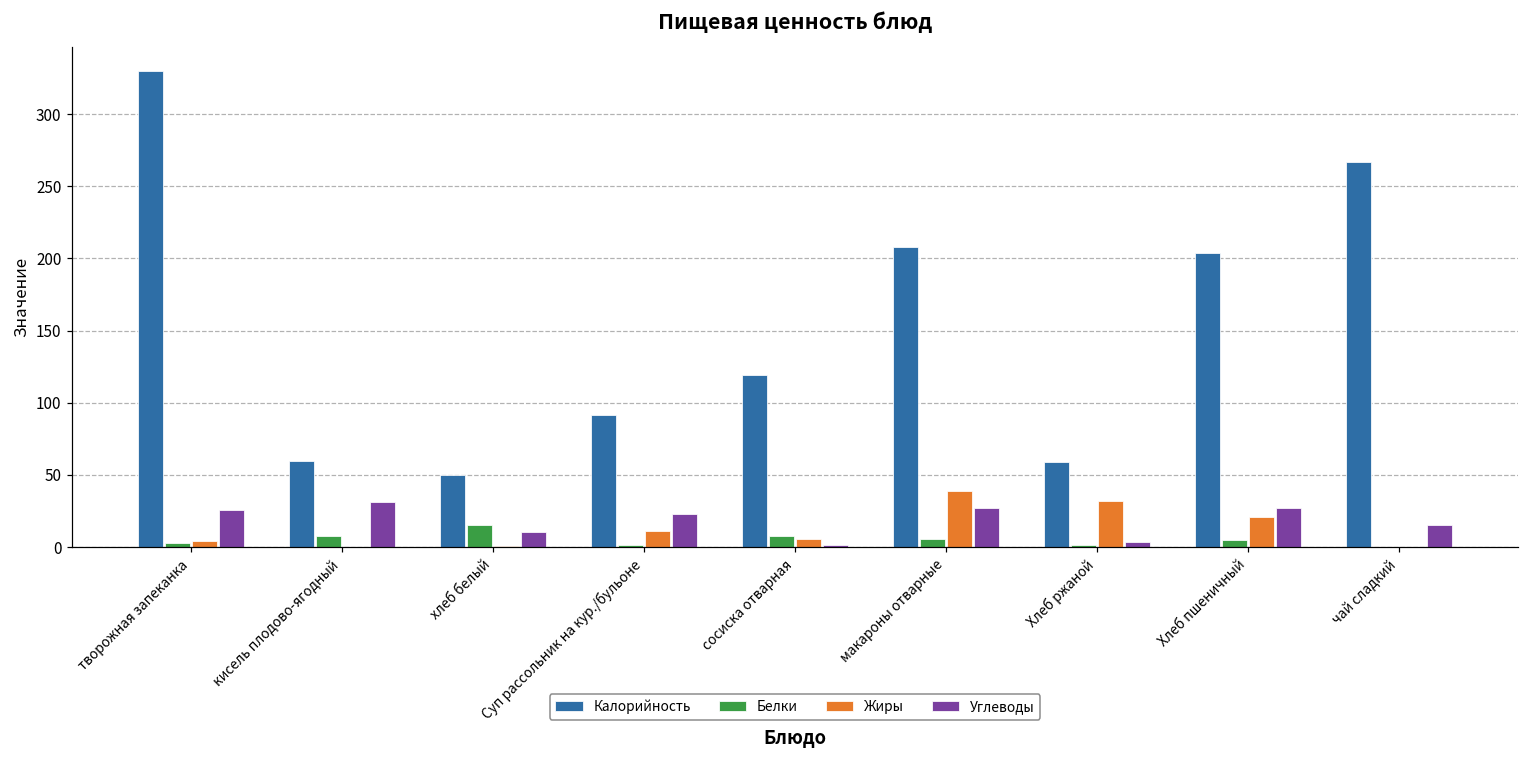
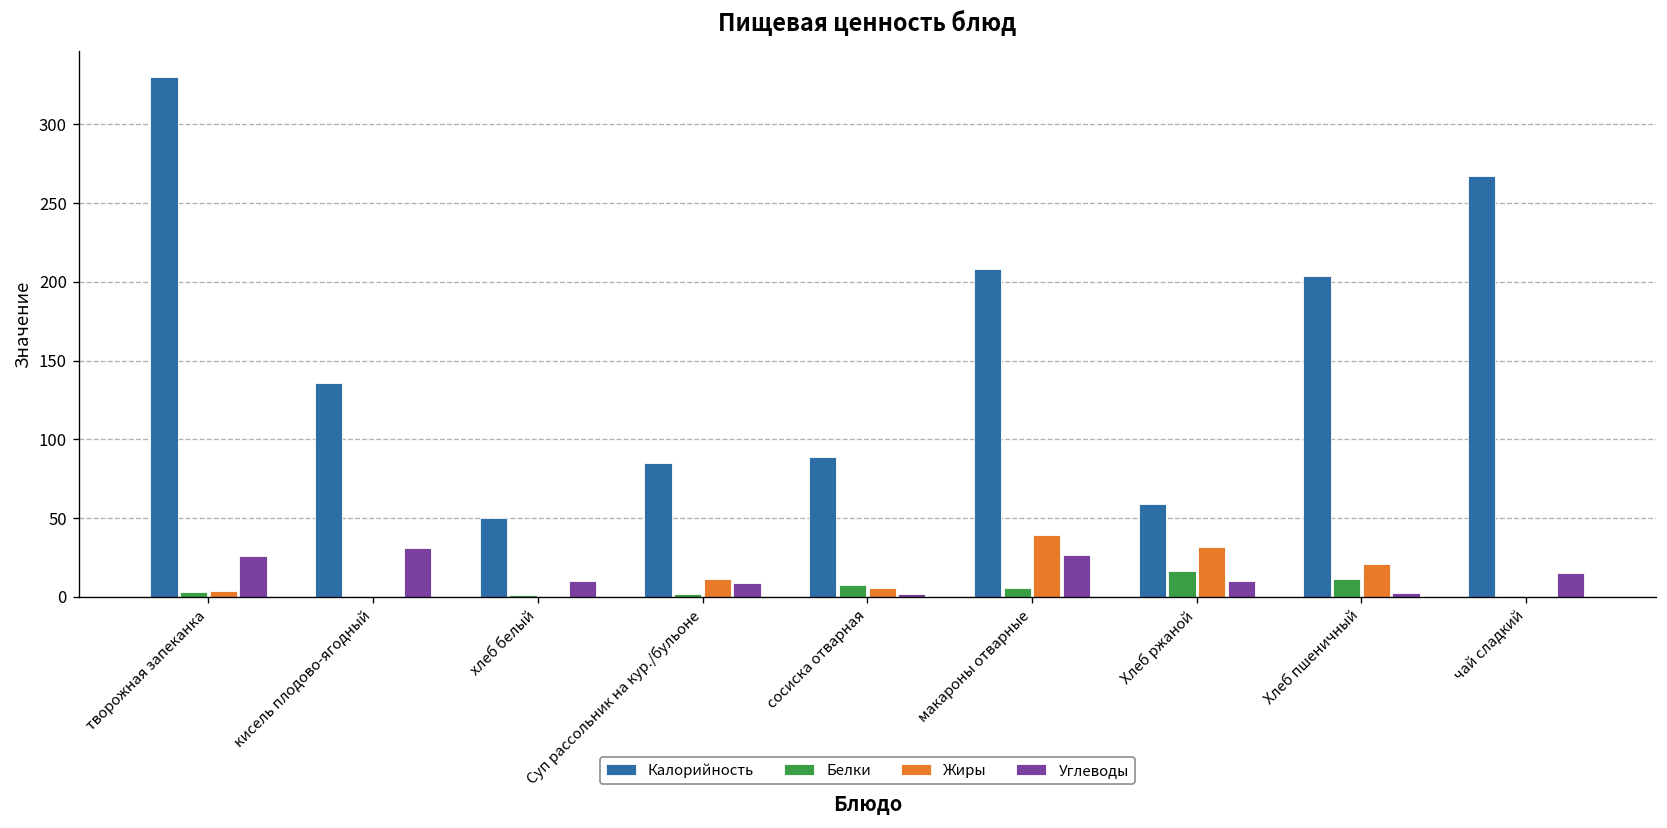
Калорийность, кисель плодово-ягодный: 60 -> 136
Белки, кисель плодово-ягодный: 8 -> 0
Белки, хлеб белый: 15 -> 2
Калорийность, Суп рассольник на кур./бульоне: 92 -> 85
Углеводы, Суп рассольник на кур./бульоне: 23 -> 9
Калорийность, сосиска отварная: 119 -> 89
Белки, Хлеб ржаной: 2 -> 17
Углеводы, Хлеб ржаной: 3 -> 10
Белки, Хлеб пшеничный: 5 -> 12
Углеводы, Хлеб пшеничный: 27 -> 2
